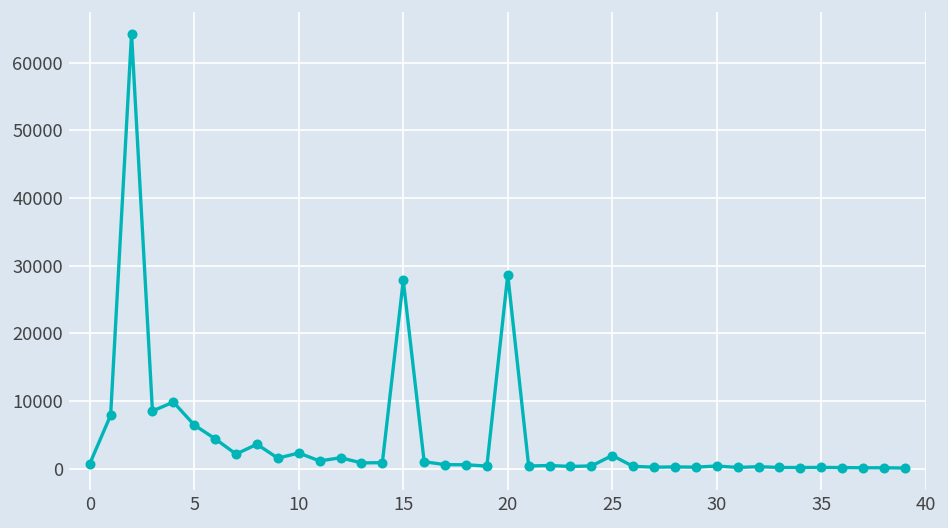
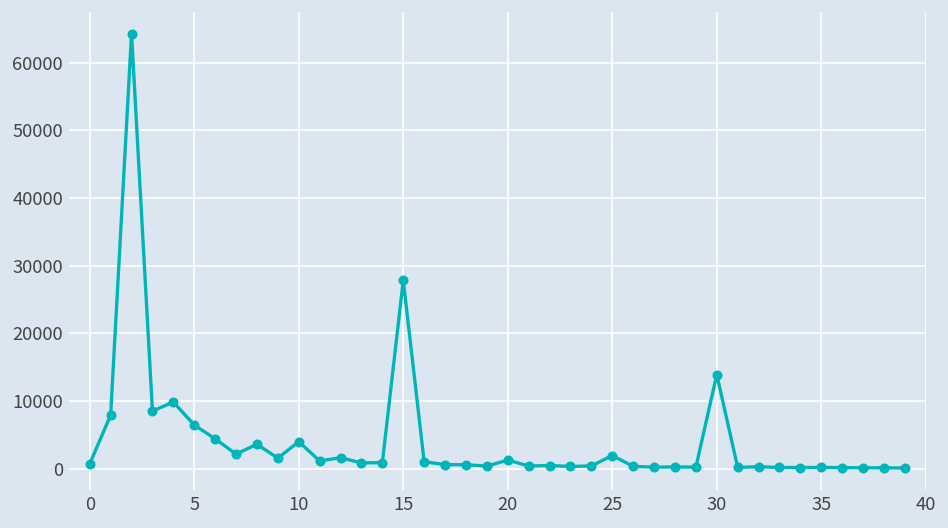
10: 2000 -> 4000
20: 29000 -> 1000
30: 0 -> 14000
